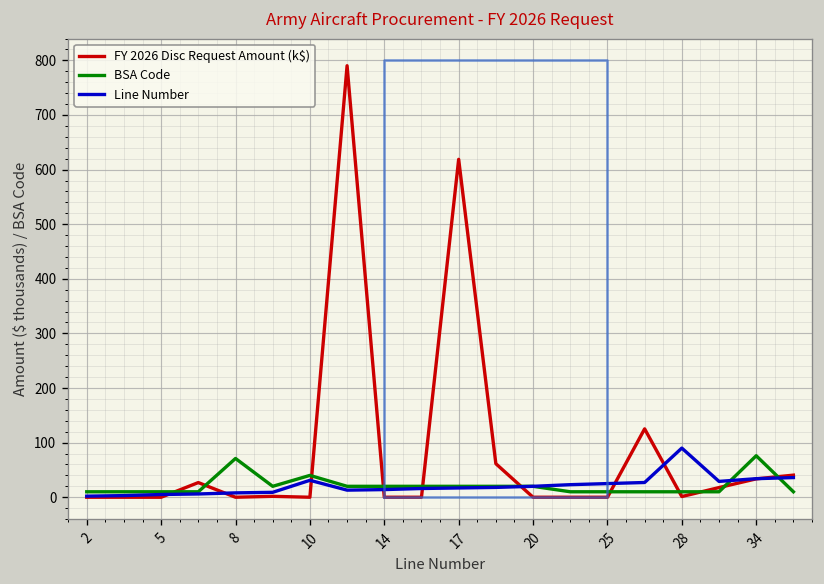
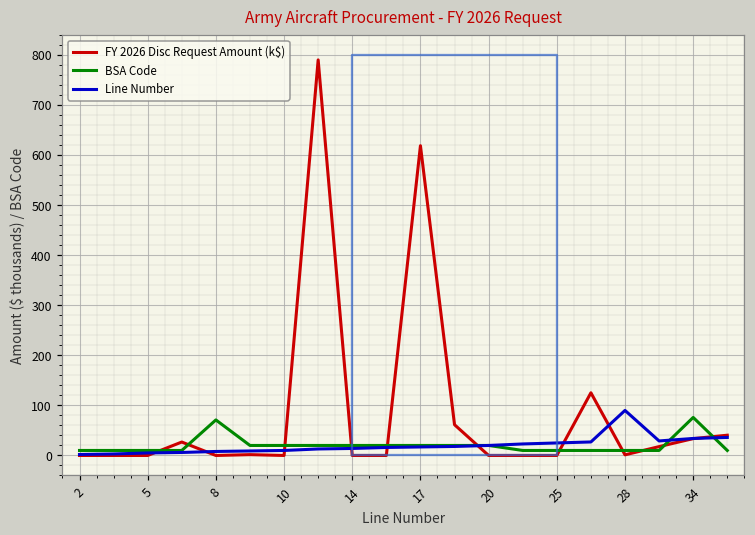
BSA Code, 10: 40 -> 20
Line Number, 10: 30 -> 10
